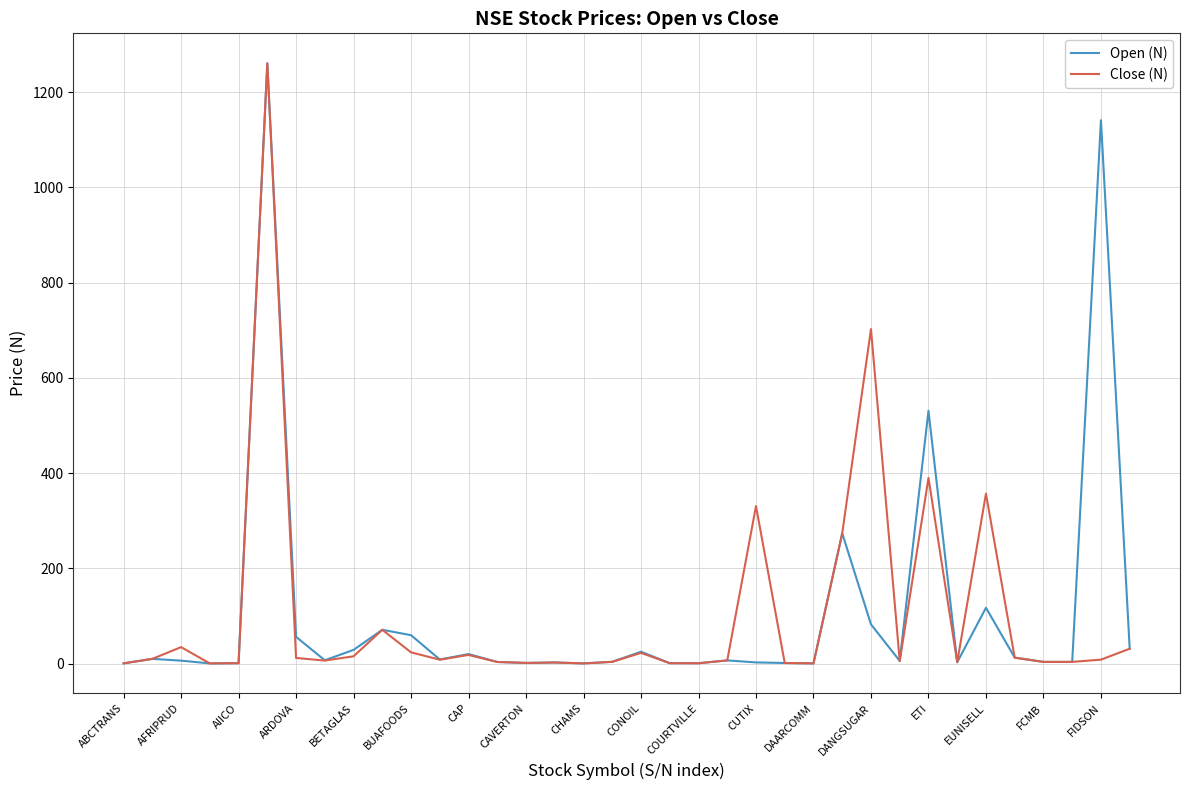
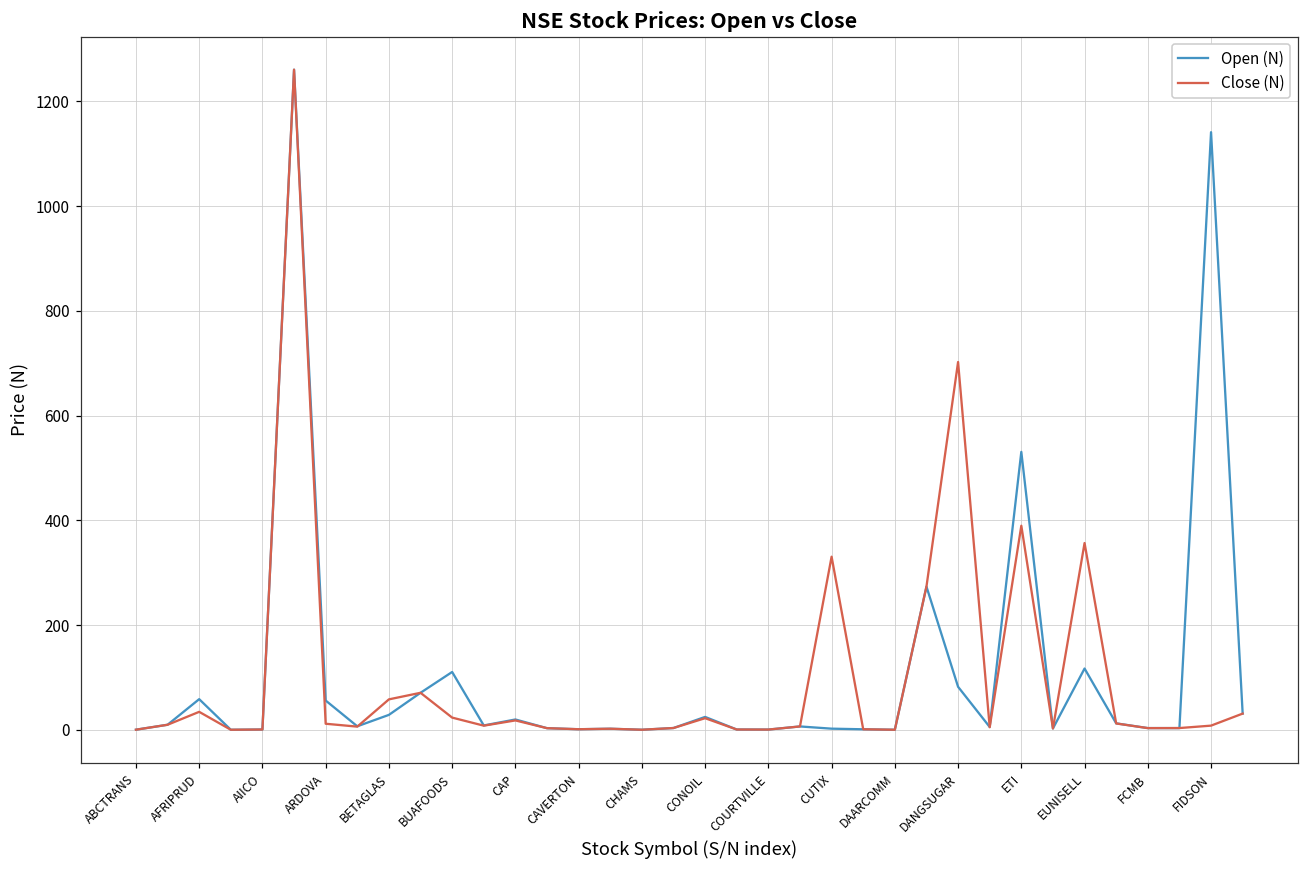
Open (N), AFRIPRUD: 10 -> 60
Close (N), BETAGLAS: 20 -> 60
Open (N), BUAFOODS: 60 -> 110
